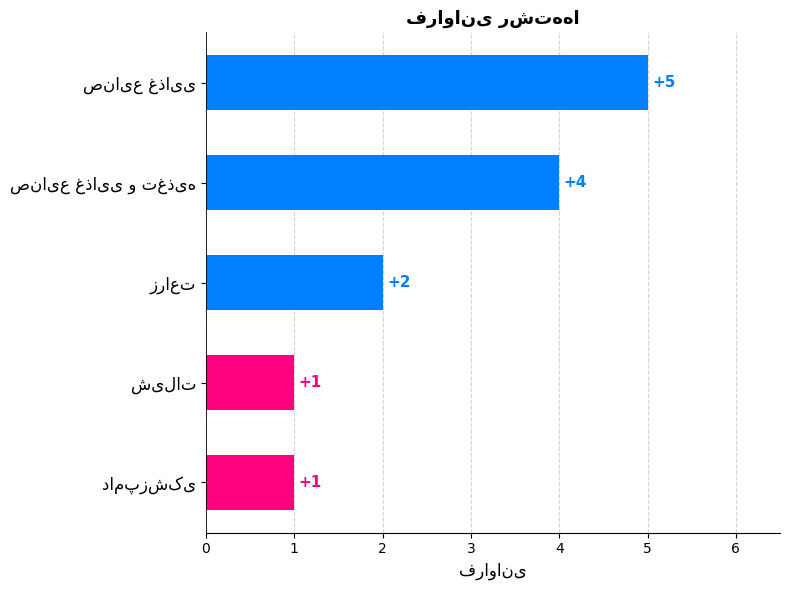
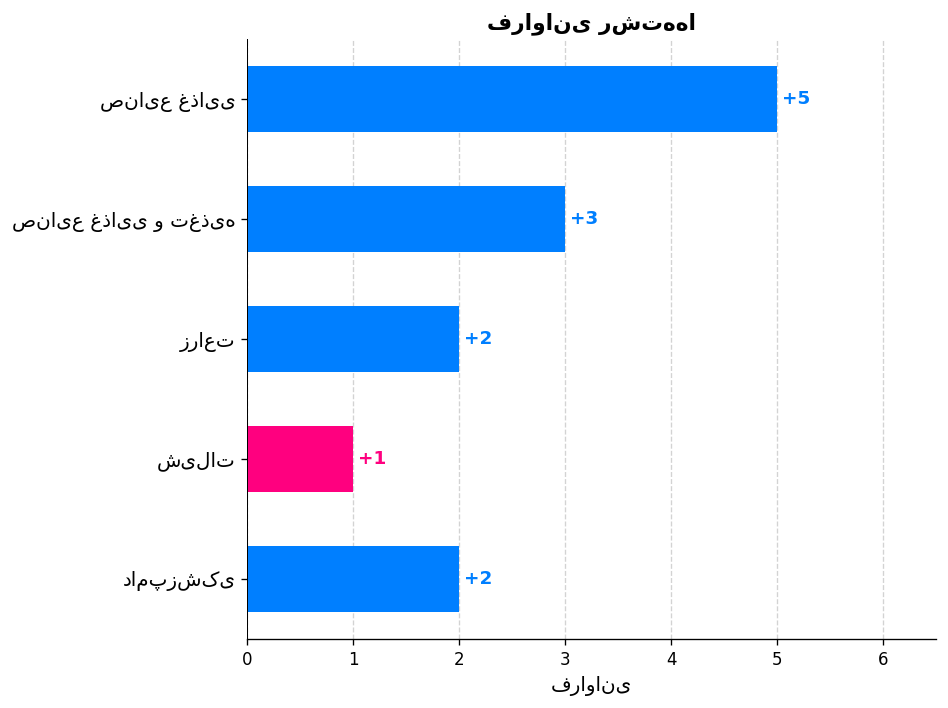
صنایع غذایی و تغذیه: +4 -> +3
دامپزشکی: +1 -> +2
